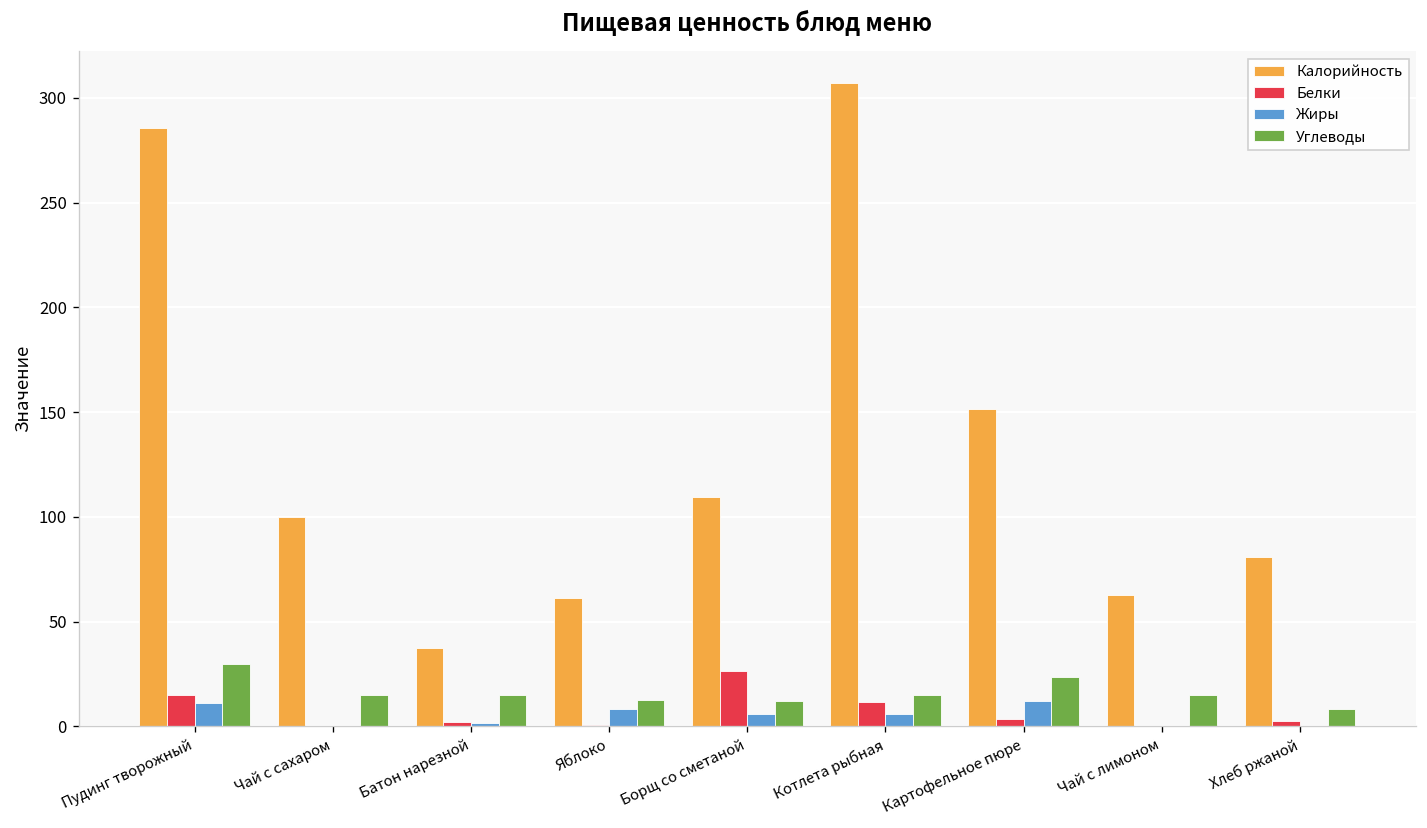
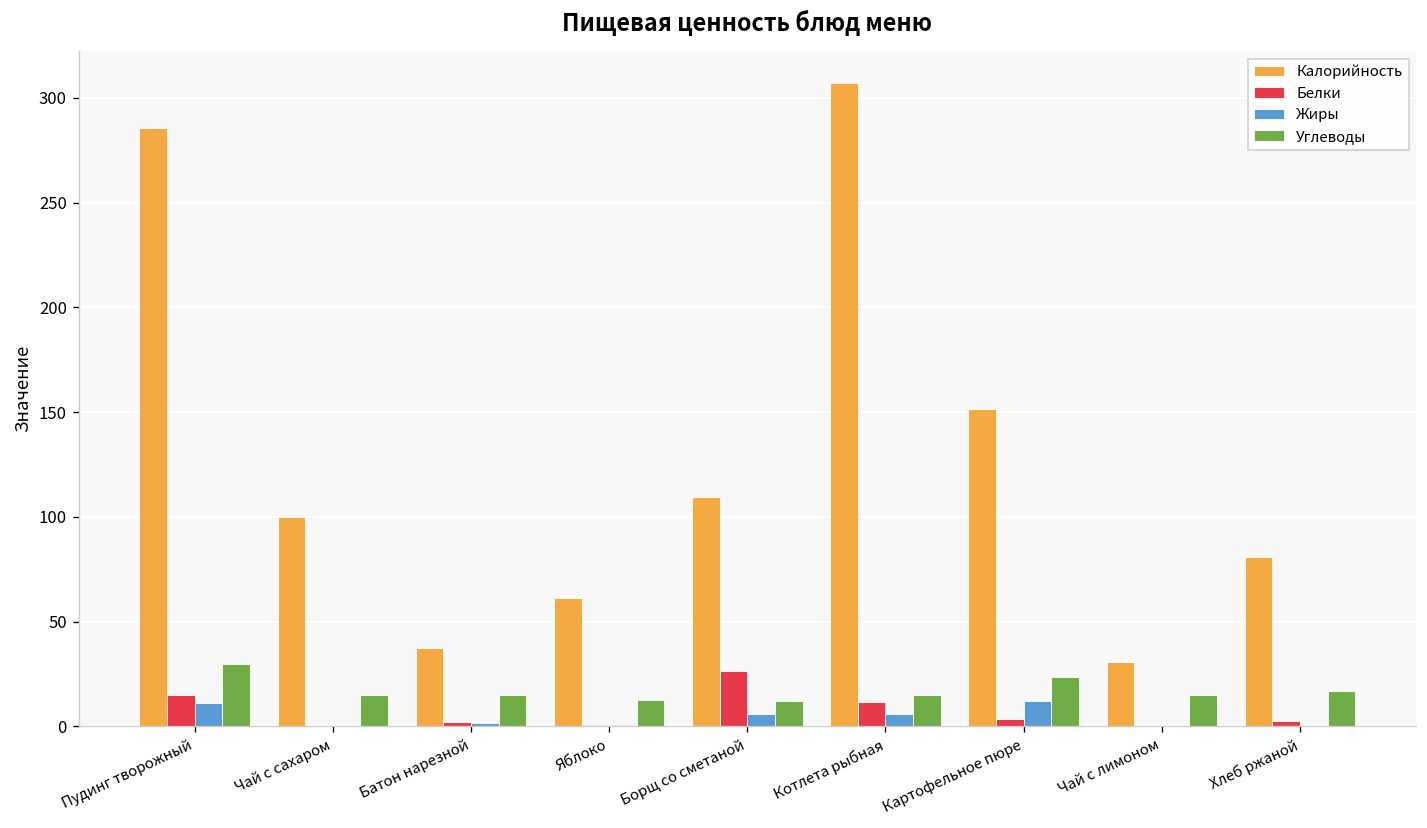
Жиры, Яблоко: 8 -> 1
Калорийность, Чай с лимоном: 63 -> 31
Углеводы, Хлеб ржаной: 8 -> 17
